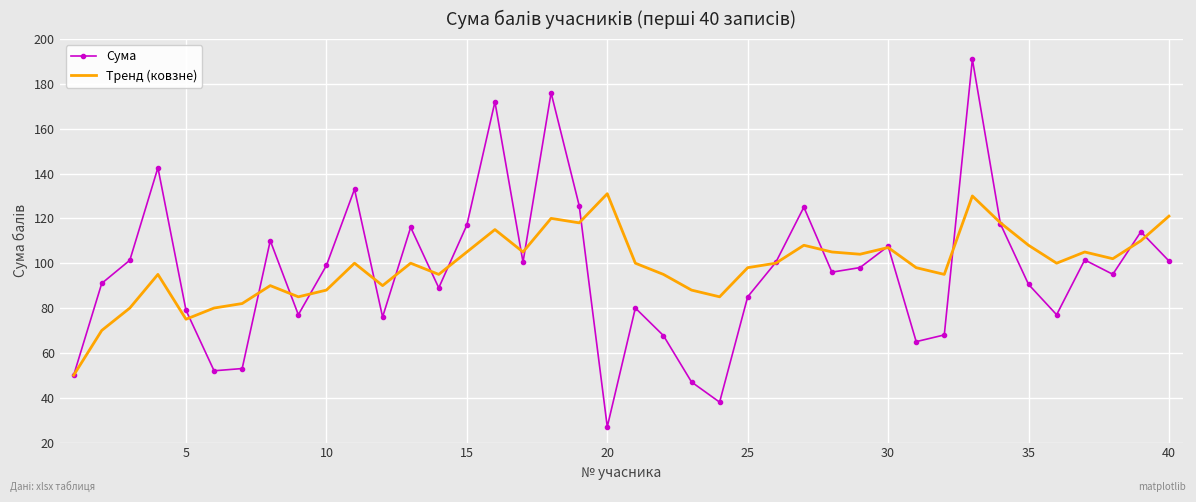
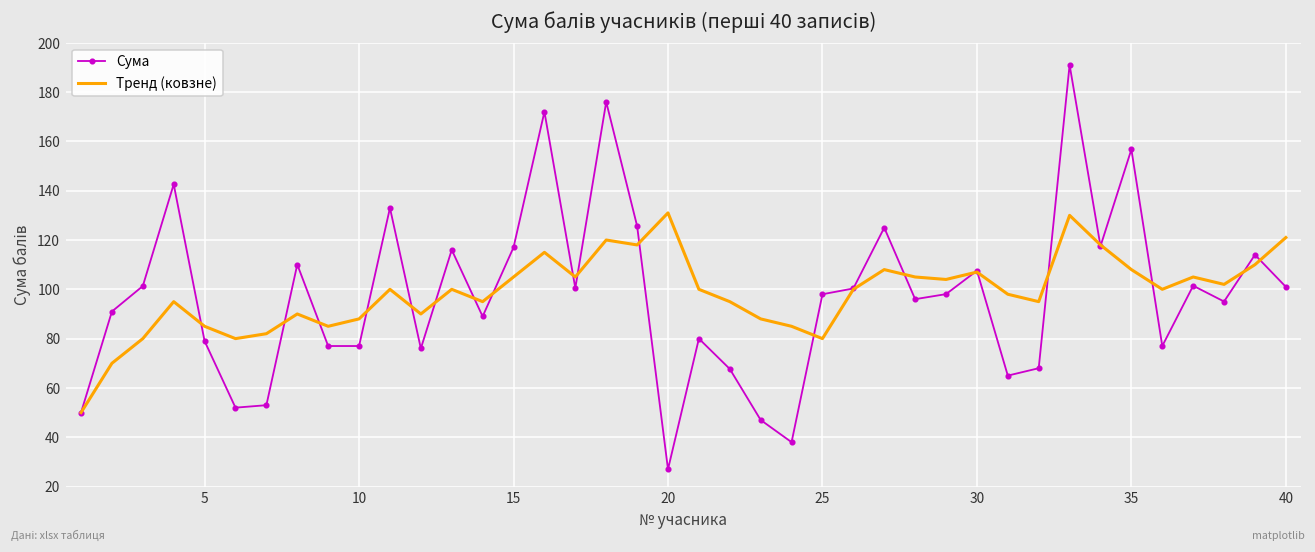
Тренд (ковзне), 5: 75 -> 85
Сума, 10: 99 -> 77
Сума, 25: 85 -> 98
Тренд (ковзне), 25: 98 -> 80
Сума, 35: 91 -> 157
